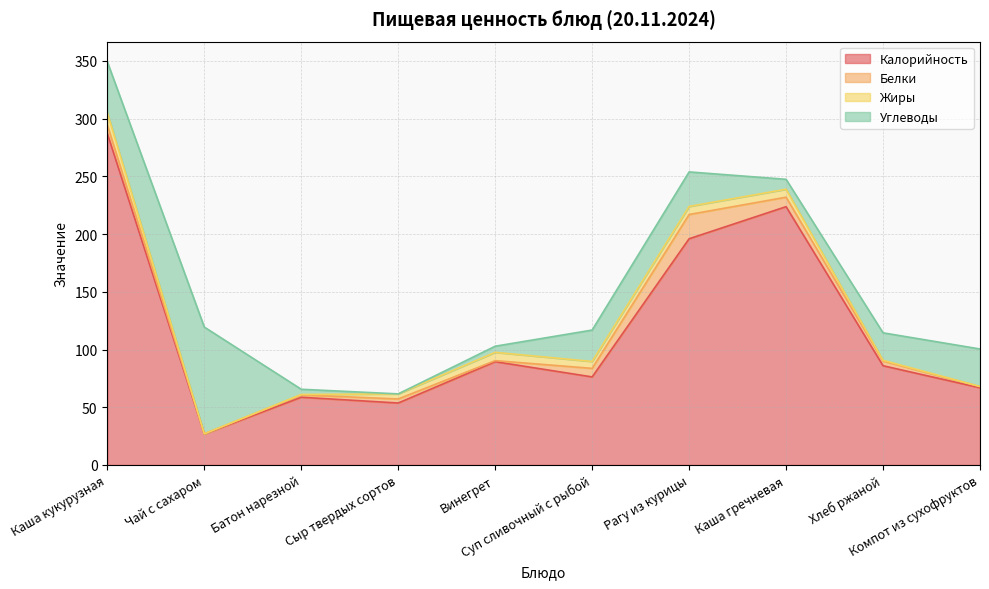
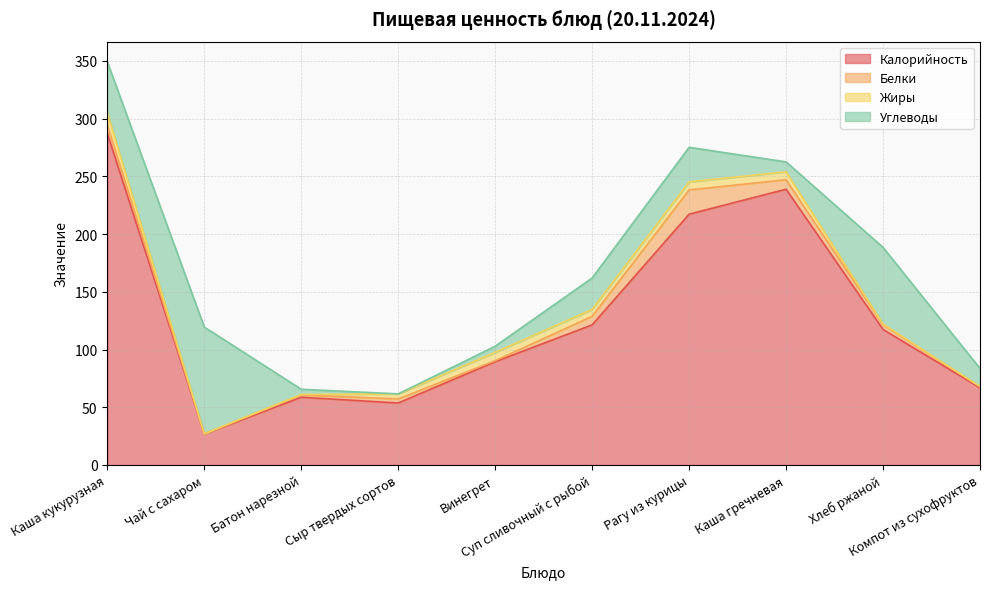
Калорийность, Суп сливочный с рыбой: 76 -> 121
Калорийность, Рагу из курицы: 196 -> 217
Калорийность, Каша гречневая: 224 -> 239
Калорийность, Хлеб ржаной: 86 -> 117
Углеводы, Хлеб ржаной: 24 -> 66
Углеводы, Компот из сухофруктов: 33 -> 16
